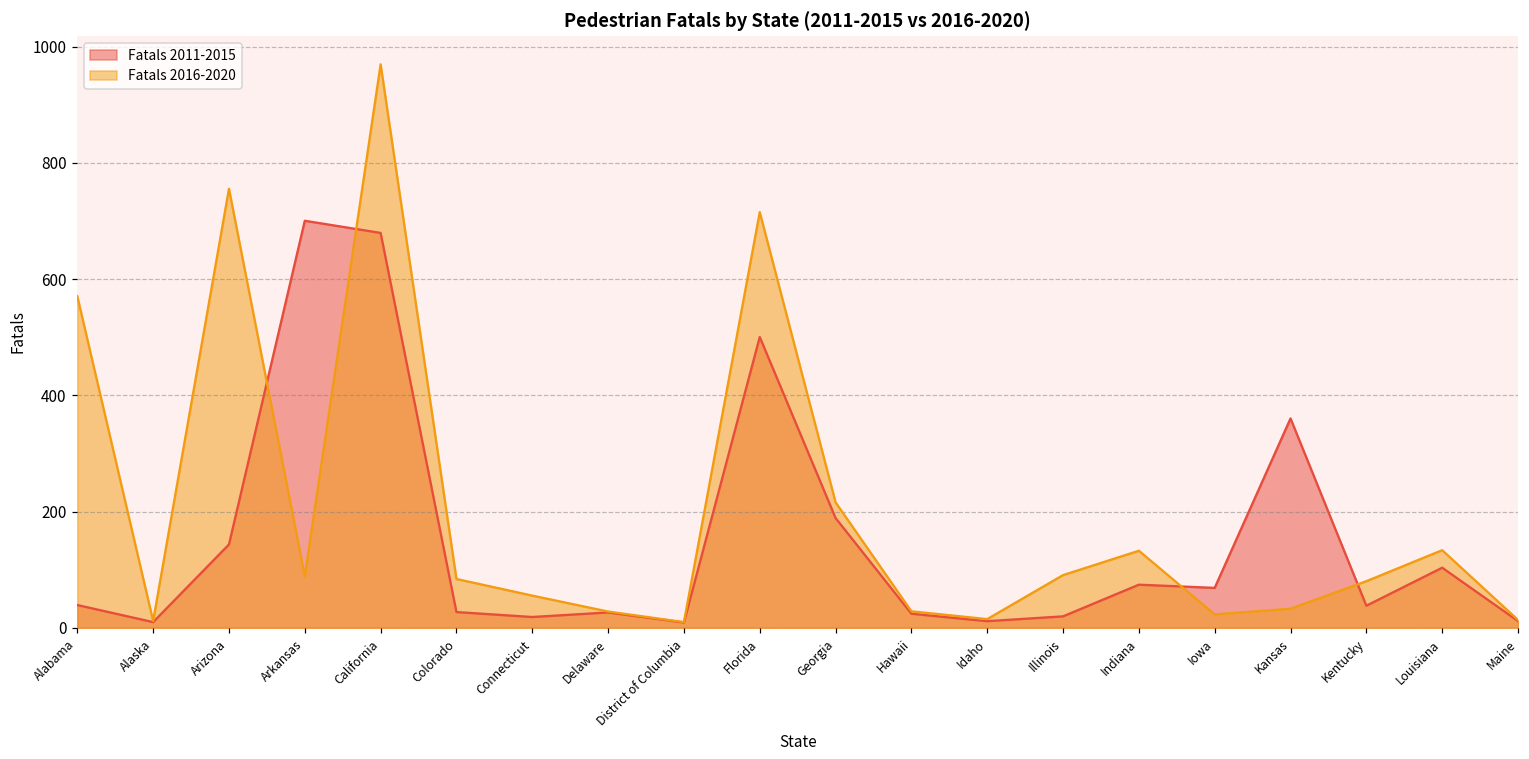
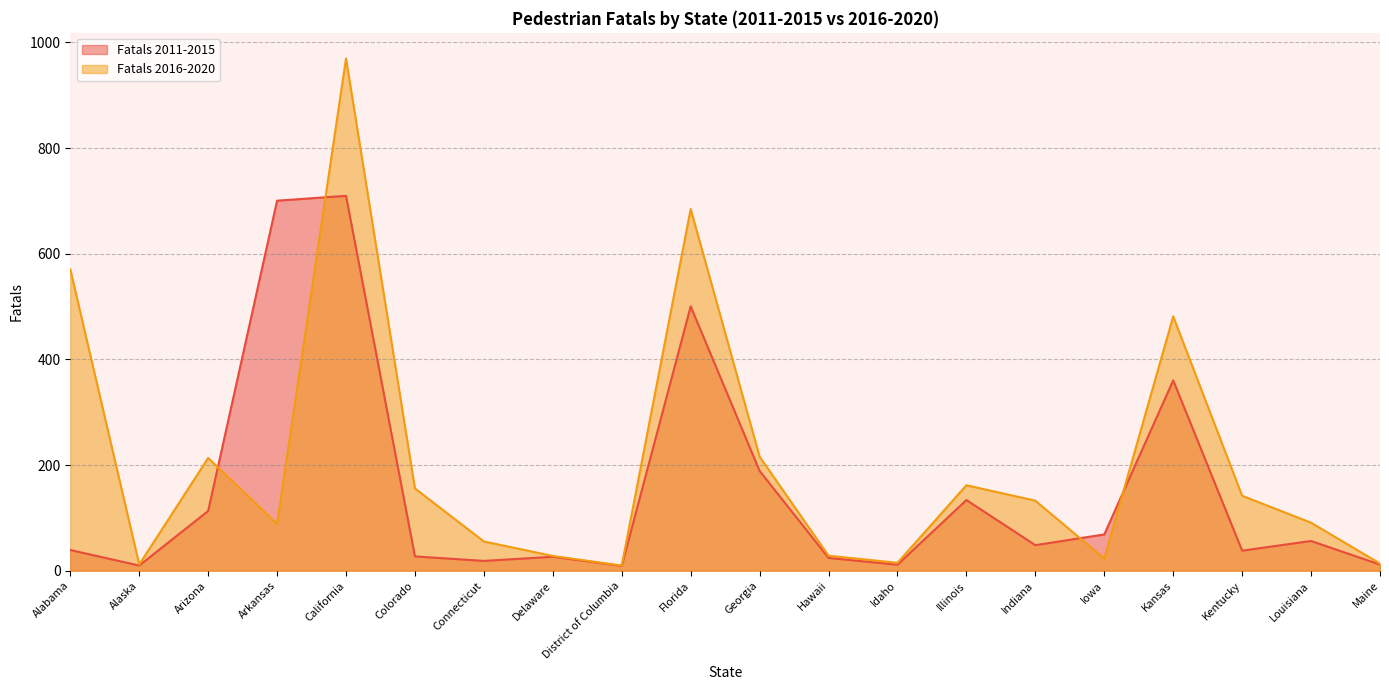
Fatals 2011-2015, Arizona: 140 -> 110
Fatals 2016-2020, Arizona: 760 -> 210
Fatals 2011-2015, California: 680 -> 710
Fatals 2016-2020, Colorado: 80 -> 160
Fatals 2016-2020, Florida: 720 -> 680
Fatals 2011-2015, Illinois: 20 -> 130
Fatals 2016-2020, Illinois: 90 -> 160
Fatals 2011-2015, Indiana: 70 -> 50
Fatals 2016-2020, Kansas: 30 -> 480
Fatals 2016-2020, Kentucky: 80 -> 140
Fatals 2011-2015, Louisiana: 100 -> 60
Fatals 2016-2020, Louisiana: 130 -> 90
